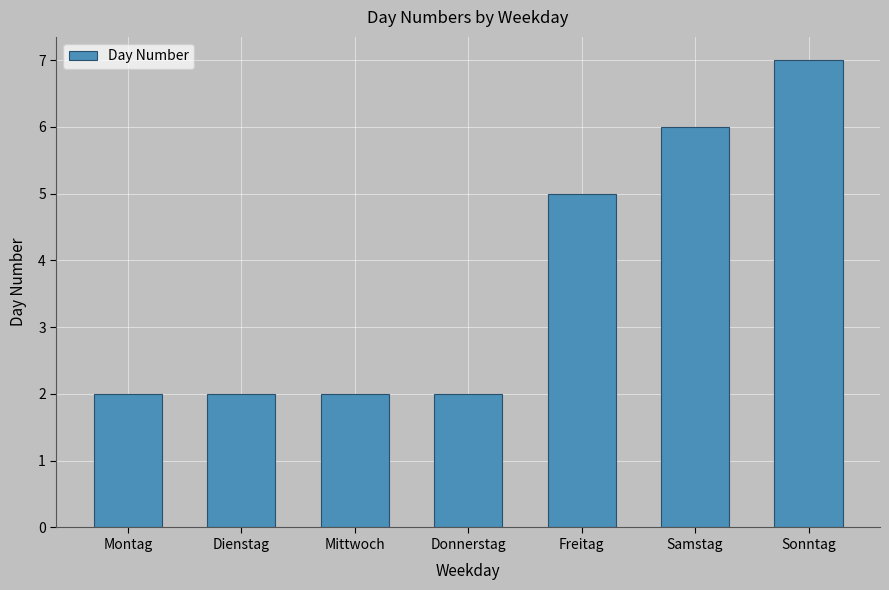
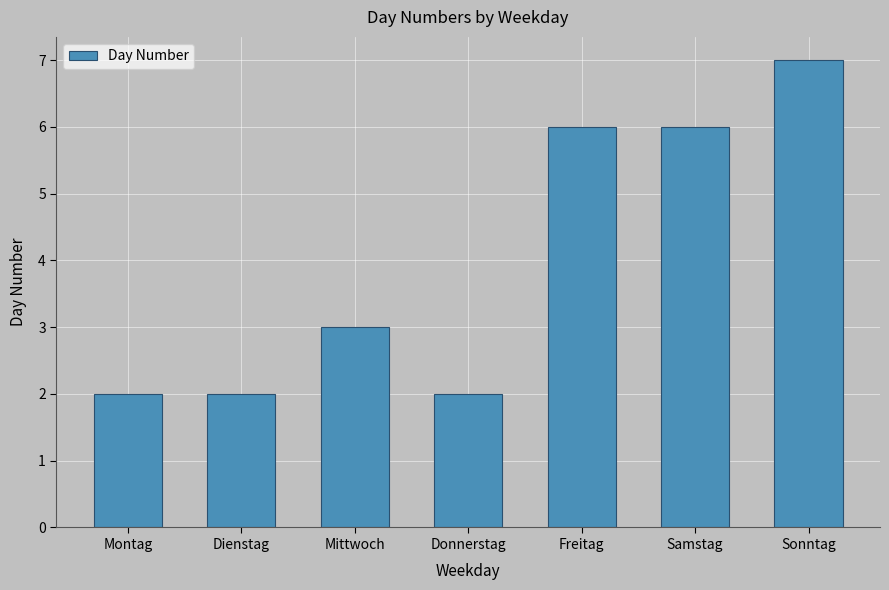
Mittwoch: 2 -> 3
Freitag: 5 -> 6
